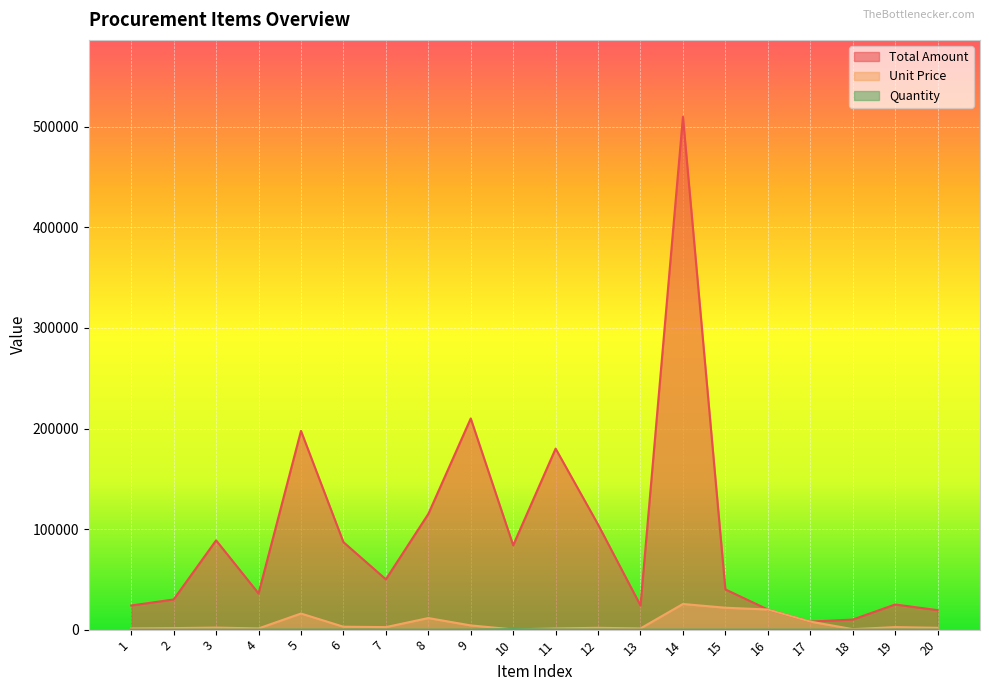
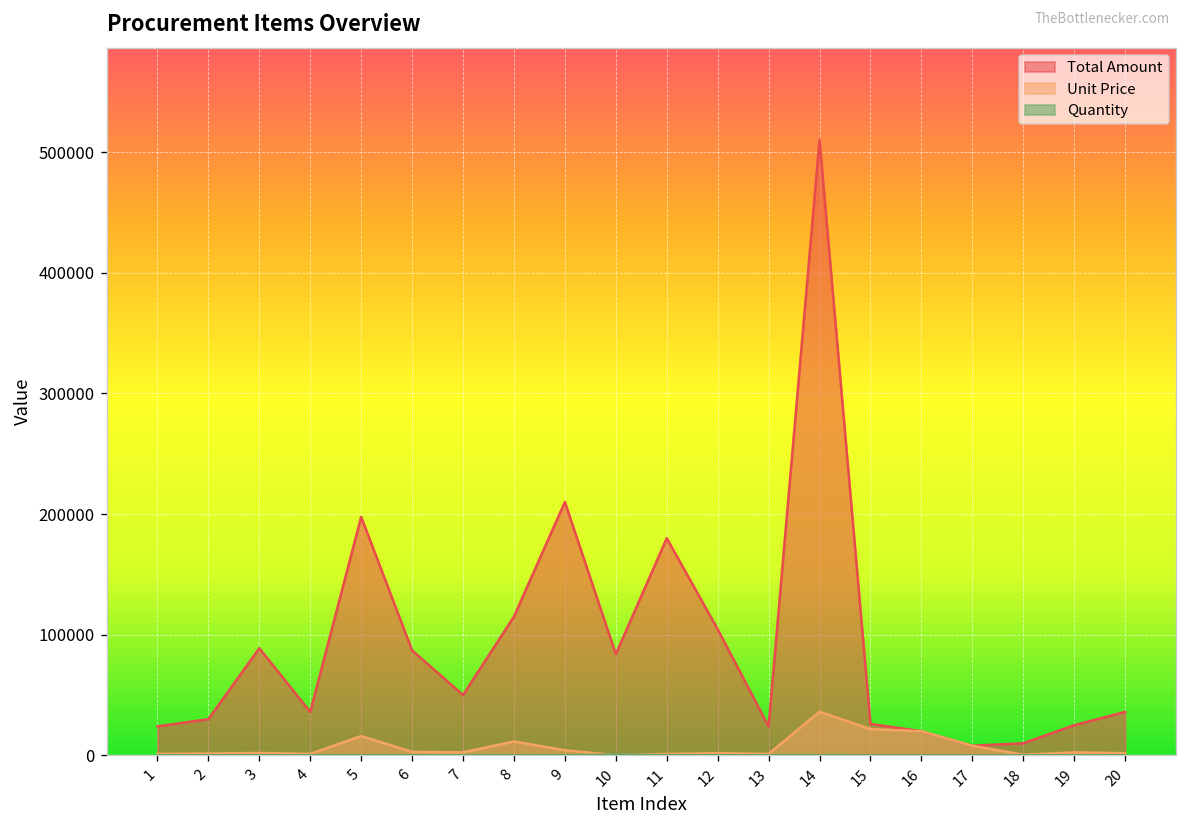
Unit Price, 14: 26000 -> 36000
Total Amount, 15: 40000 -> 26000
Total Amount, 20: 19000 -> 36000
